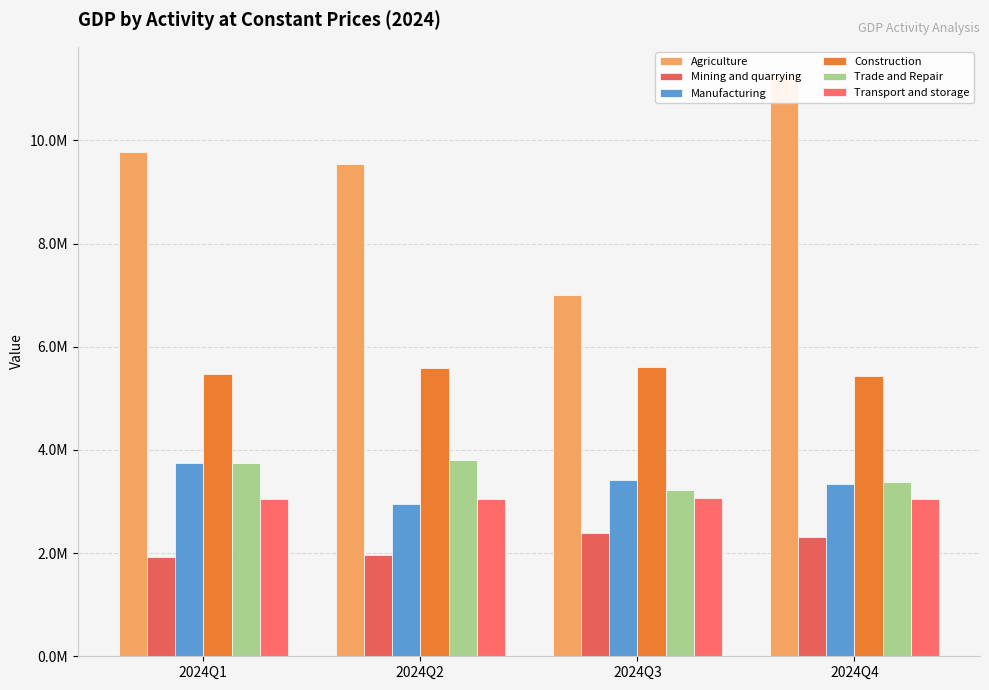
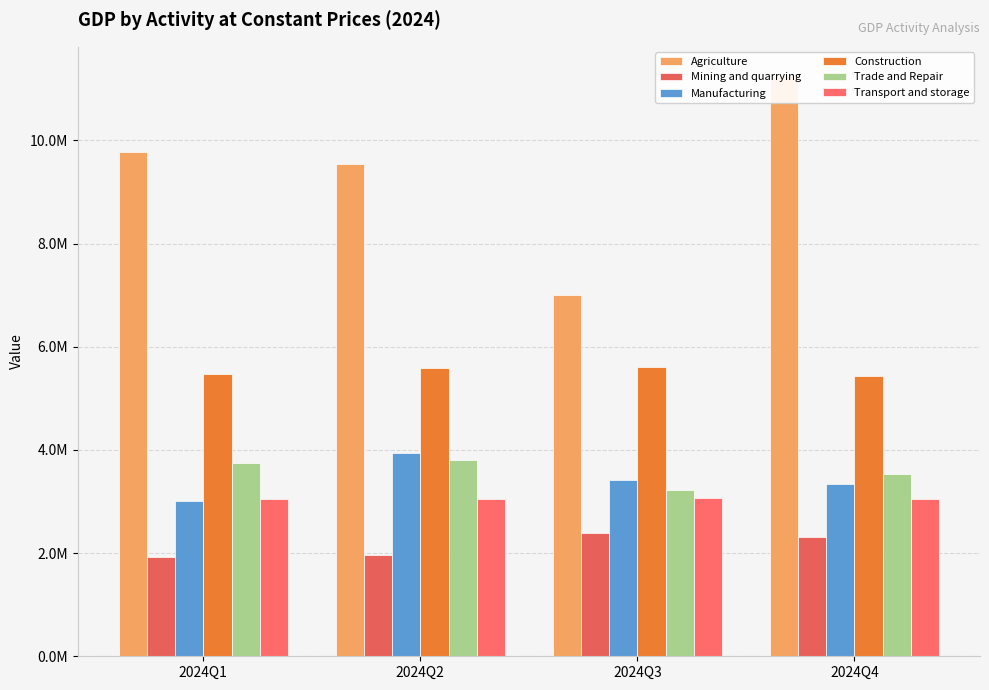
Manufacturing, 2024Q1: 3700000 -> 3000000
Manufacturing, 2024Q2: 3000000 -> 3900000
Trade and Repair, 2024Q4: 3400000 -> 3500000
